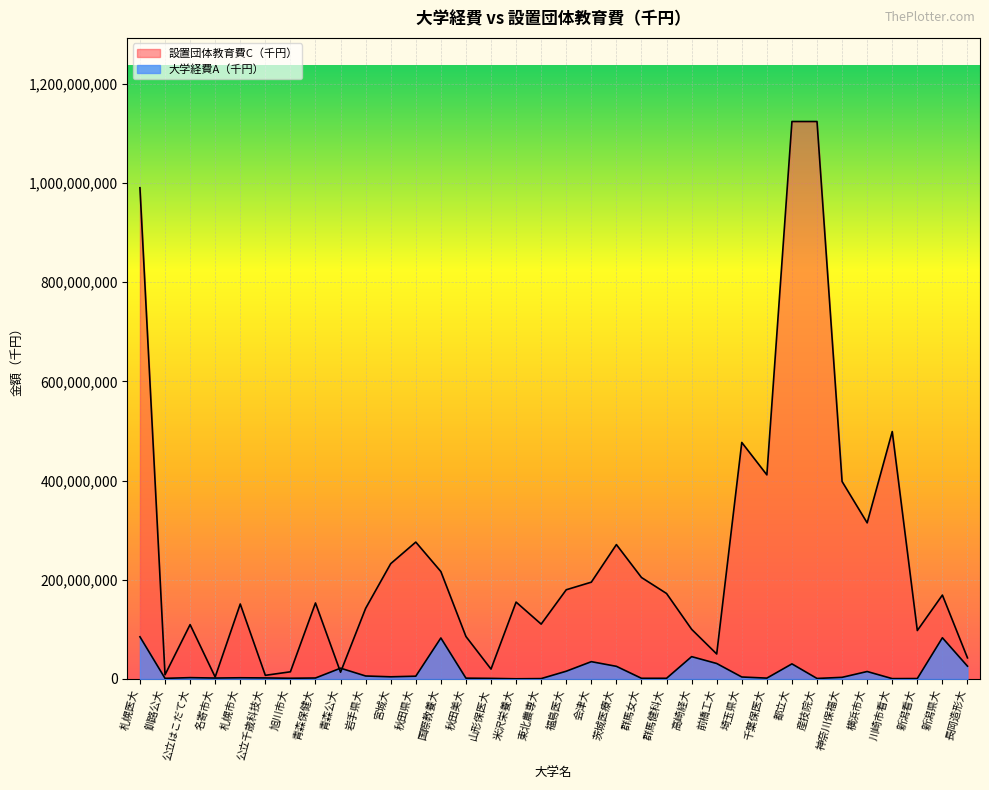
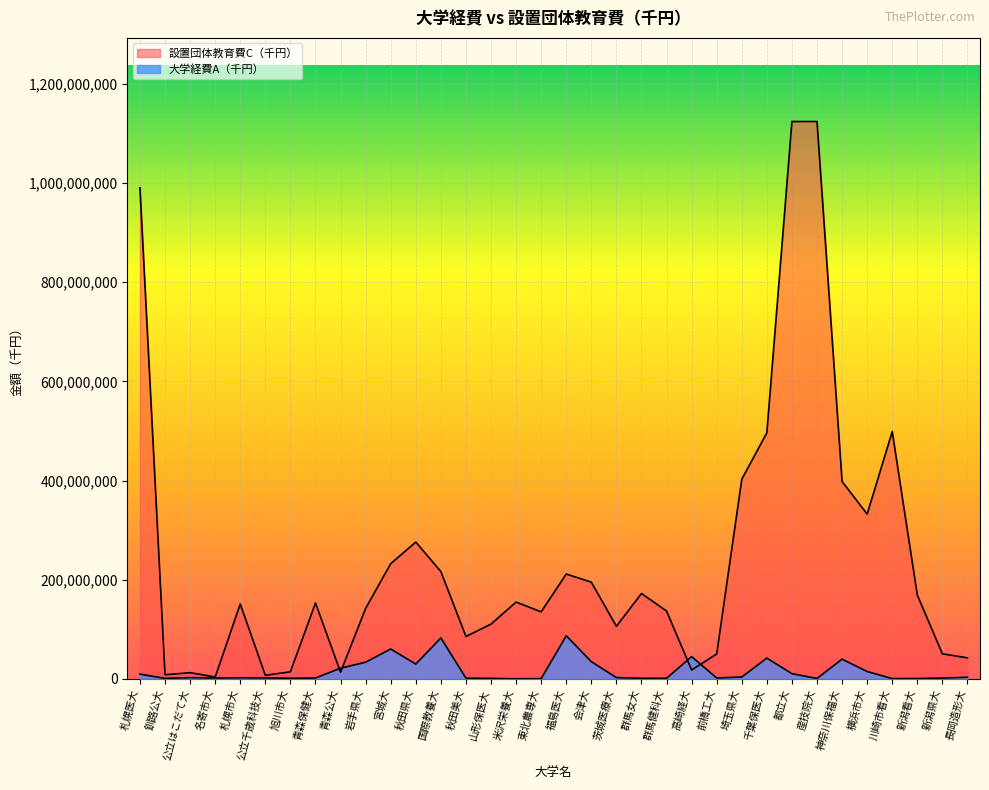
大学経費A（千円）, 札幌医大: 90,000,000 -> 10,000,000
設置団体教育費C（千円）, 公立はこだて大: 110,000,000 -> 10,000,000
大学経費A（千円）, 岩手県大: 10,000,000 -> 30,000,000
大学経費A（千円）, 宮城大: 0 -> 60,000,000
大学経費A（千円）, 秋田県大: 10,000,000 -> 30,000,000
設置団体教育費C（千円）, 山形保医大: 20,000,000 -> 110,000,000
設置団体教育費C（千円）, 東北農専大: 110,000,000 -> 140,000,000
設置団体教育費C（千円）, 福島医大: 180,000,000 -> 210,000,000
大学経費A（千円）, 福島医大: 20,000,000 -> 90,000,000
設置団体教育費C（千円）, 茨城医療大: 270,000,000 -> 110,000,000
大学経費A（千円）, 茨城医療大: 30,000,000 -> 0
設置団体教育費C（千円）, 群馬女大: 200,000,000 -> 170,000,000
設置団体教育費C（千円）, 群馬健科大: 170,000,000 -> 140,000,000
設置団体教育費C（千円）, 高崎経大: 100,000,000 -> 20,000,000
大学経費A（千円）, 前橋工大: 30,000,000 -> 0
設置団体教育費C（千円）, 埼玉県大: 480,000,000 -> 400,000,000
設置団体教育費C（千円）, 千葉保医大: 410,000,000 -> 500,000,000
大学経費A（千円）, 千葉保医大: 0 -> 40,000,000
大学経費A（千円）, 都立大: 30,000,000 -> 10,000,000
大学経費A（千円）, 神奈川保福大: 0 -> 40,000,000
設置団体教育費C（千円）, 横浜市大: 310,000,000 -> 330,000,000
設置団体教育費C（千円）, 新潟看大: 100,000,000 -> 170,000,000
設置団体教育費C（千円）, 新潟県大: 170,000,000 -> 50,000,000
大学経費A（千円）, 新潟県大: 80,000,000 -> 0
大学経費A（千円）, 長岡造形大: 30,000,000 -> 0
